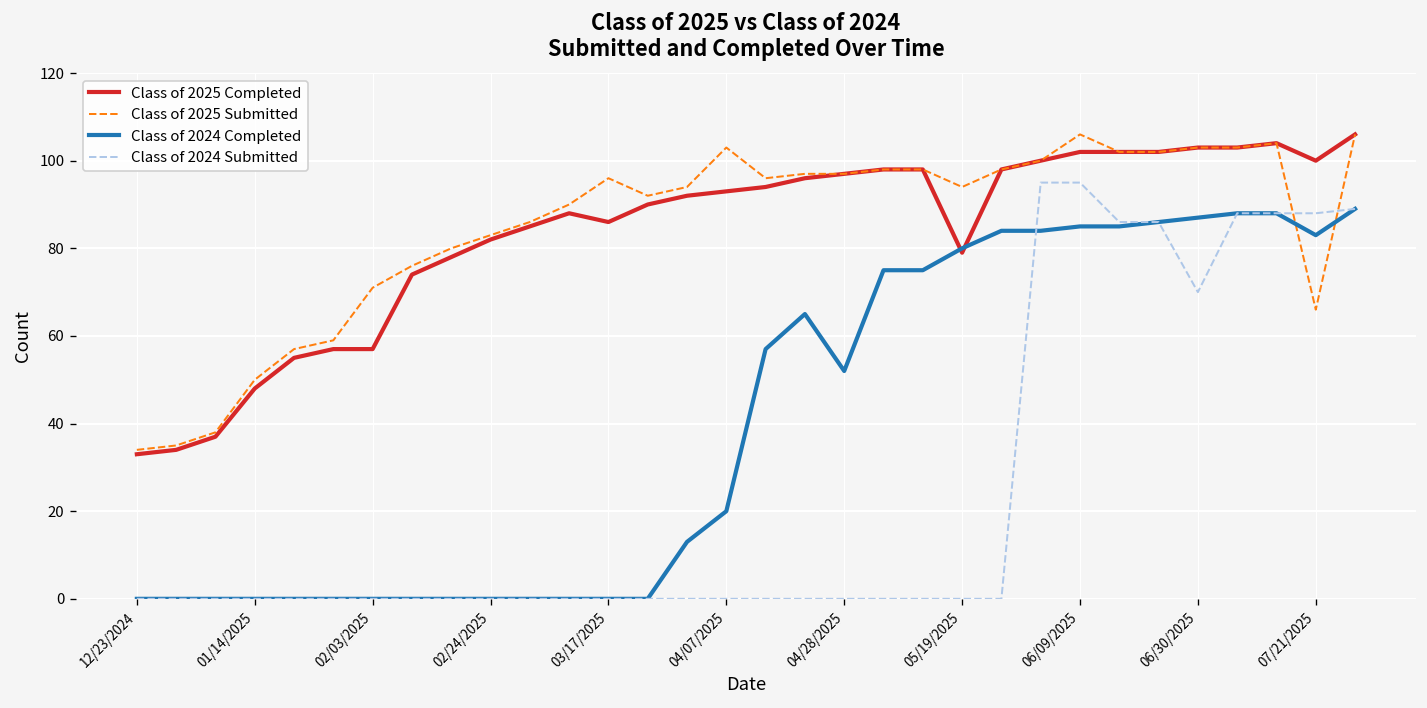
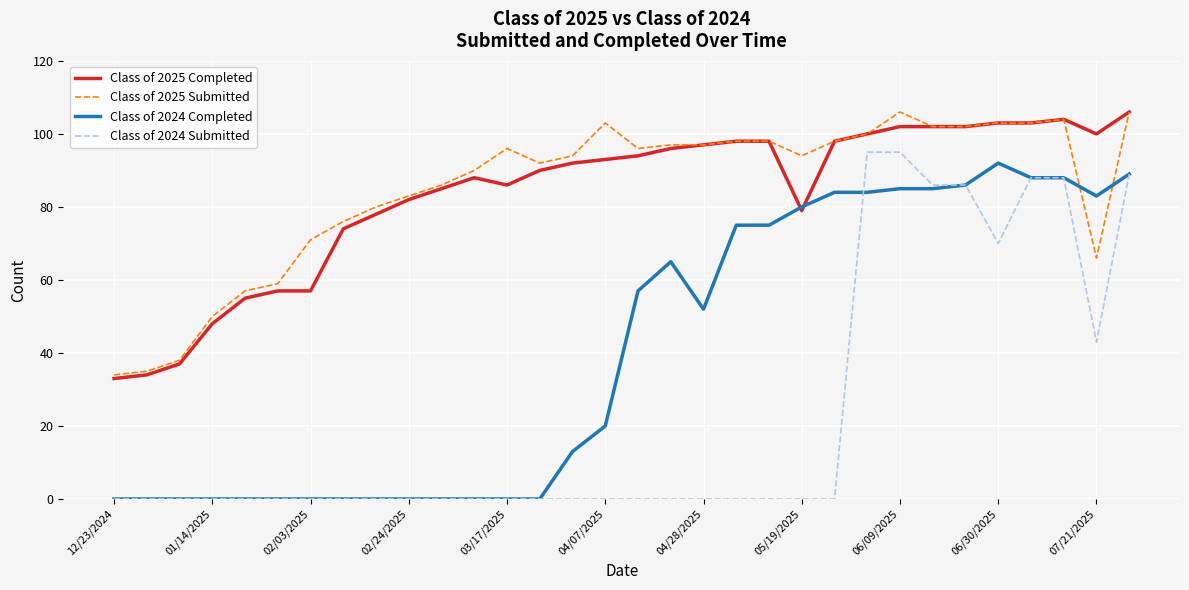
Class of 2024 Completed, 06/30/2025: 87 -> 92
Class of 2024 Submitted, 07/21/2025: 88 -> 43
